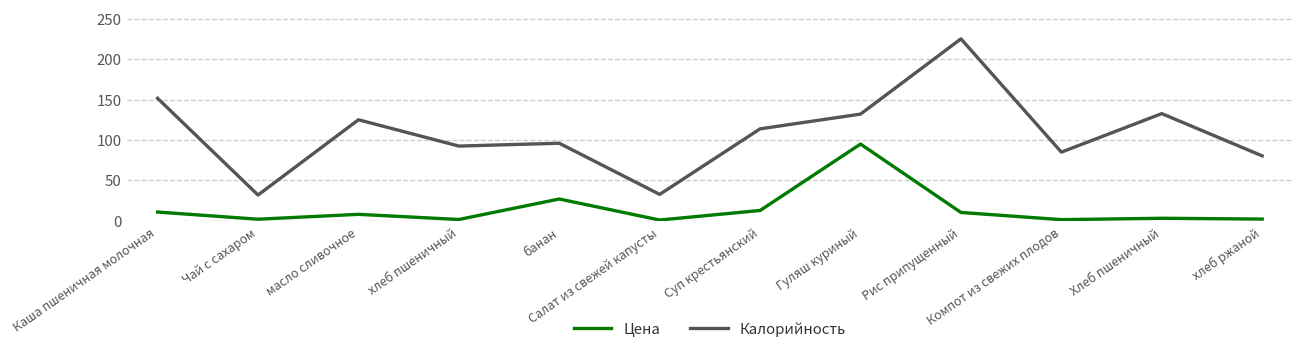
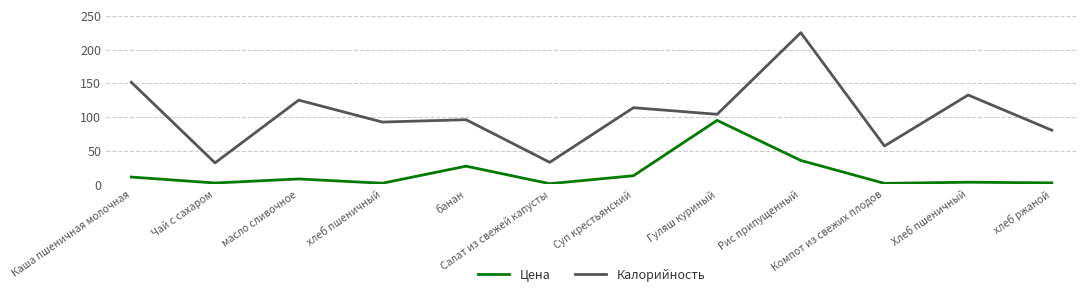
Калорийность, Гуляш куриный: 130 -> 100
Цена, Рис припущенный: 10 -> 40
Калорийность, Компот из свежих плодов: 90 -> 60
